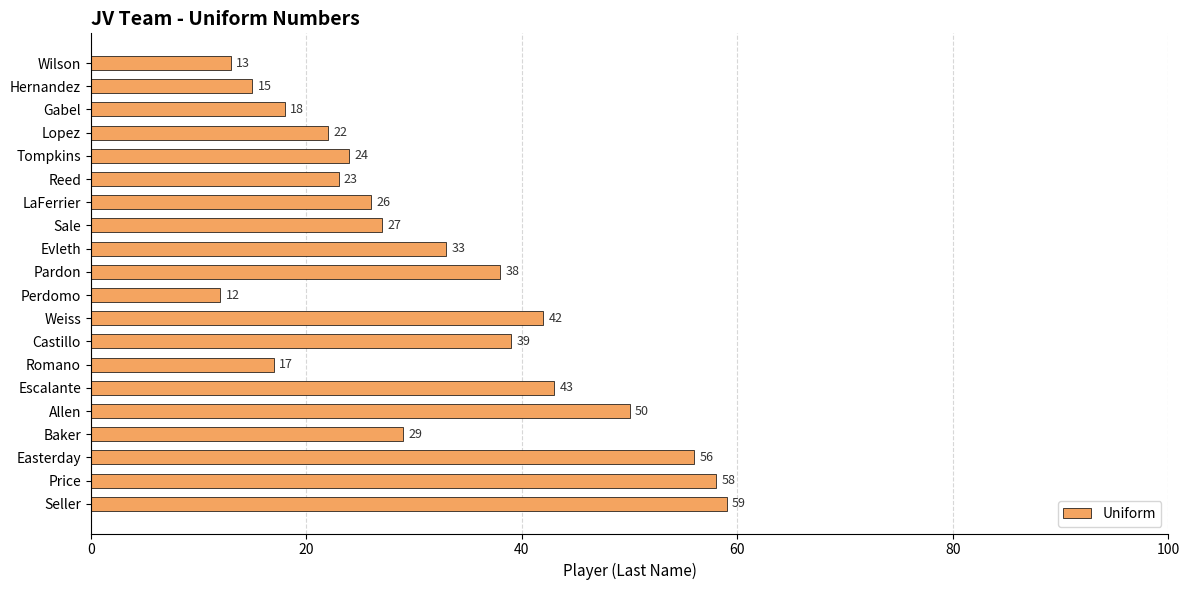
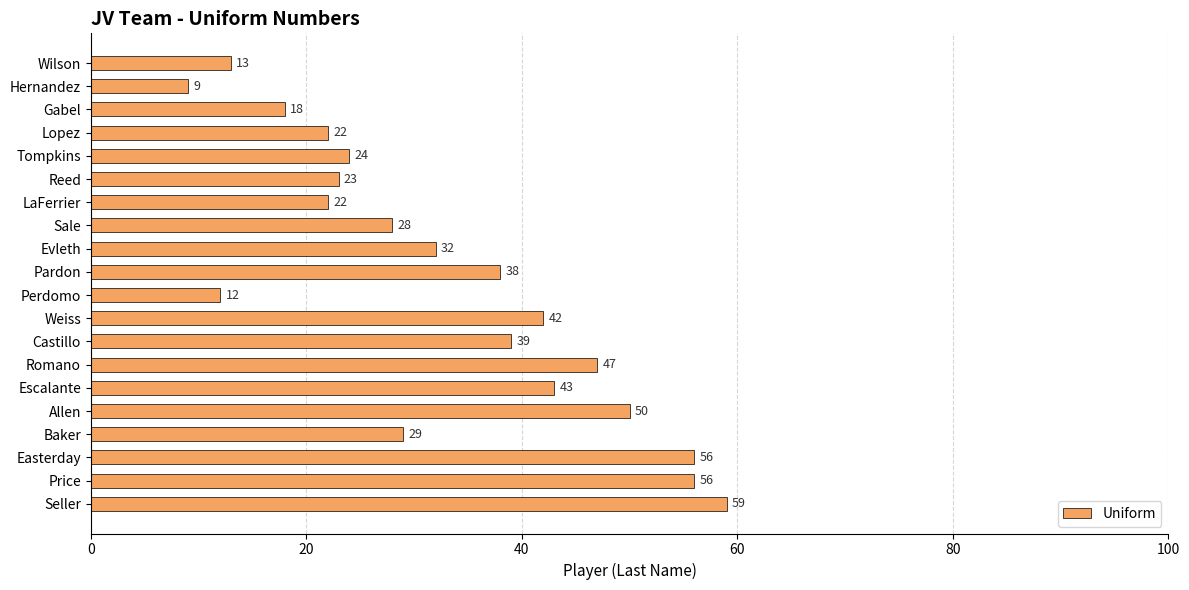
Hernandez: 15 -> 9
LaFerrier: 26 -> 22
Sale: 27 -> 28
Evleth: 33 -> 32
Romano: 17 -> 47
Price: 58 -> 56
